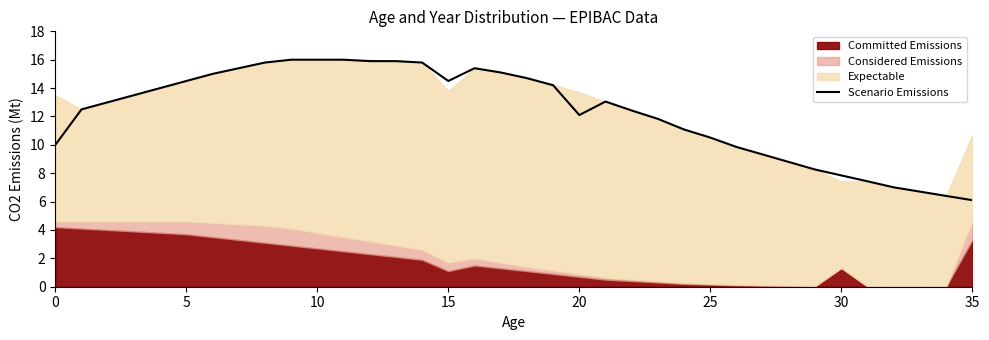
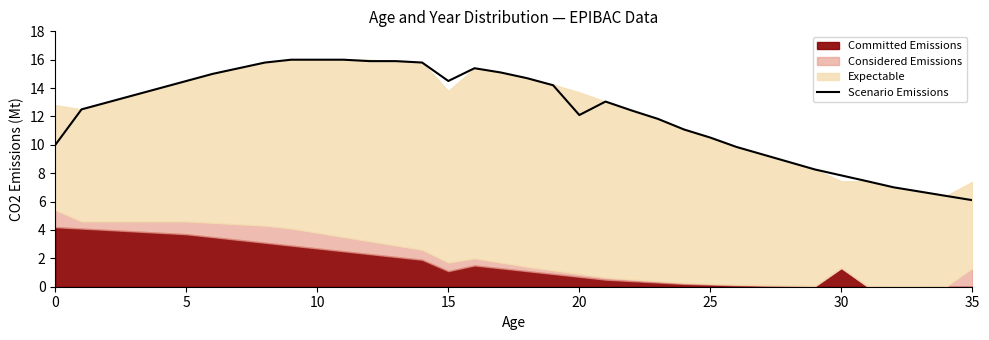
Considered Emissions, 0: 0.4 -> 1.2
Expectable, 0: 8.9 -> 7.4
Committed Emissions, 35: 3.3 -> 0.0
